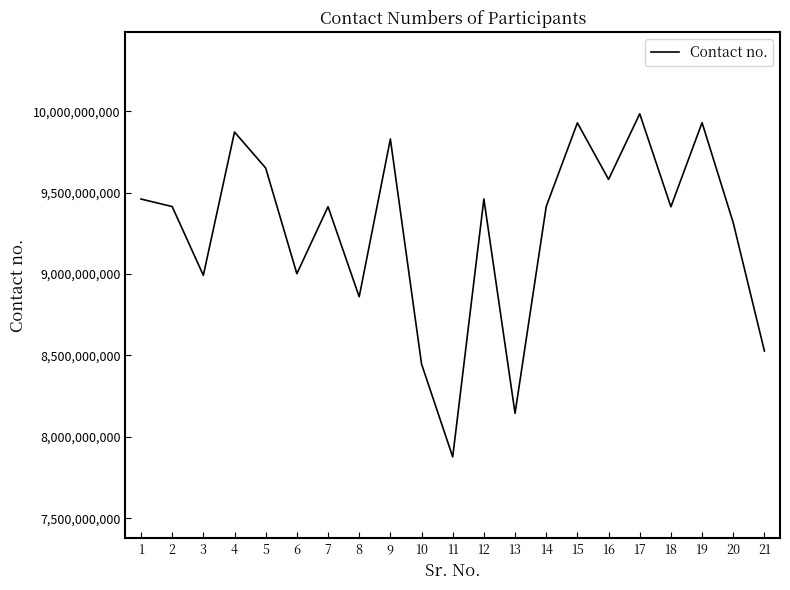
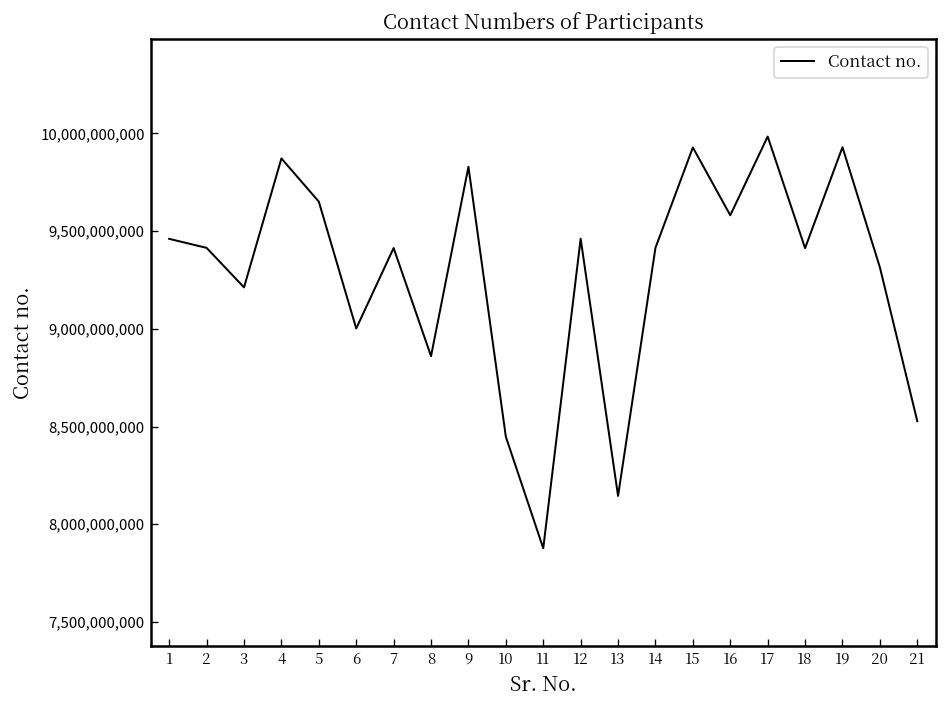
3: 8,990,000,000 -> 9,210,000,000
